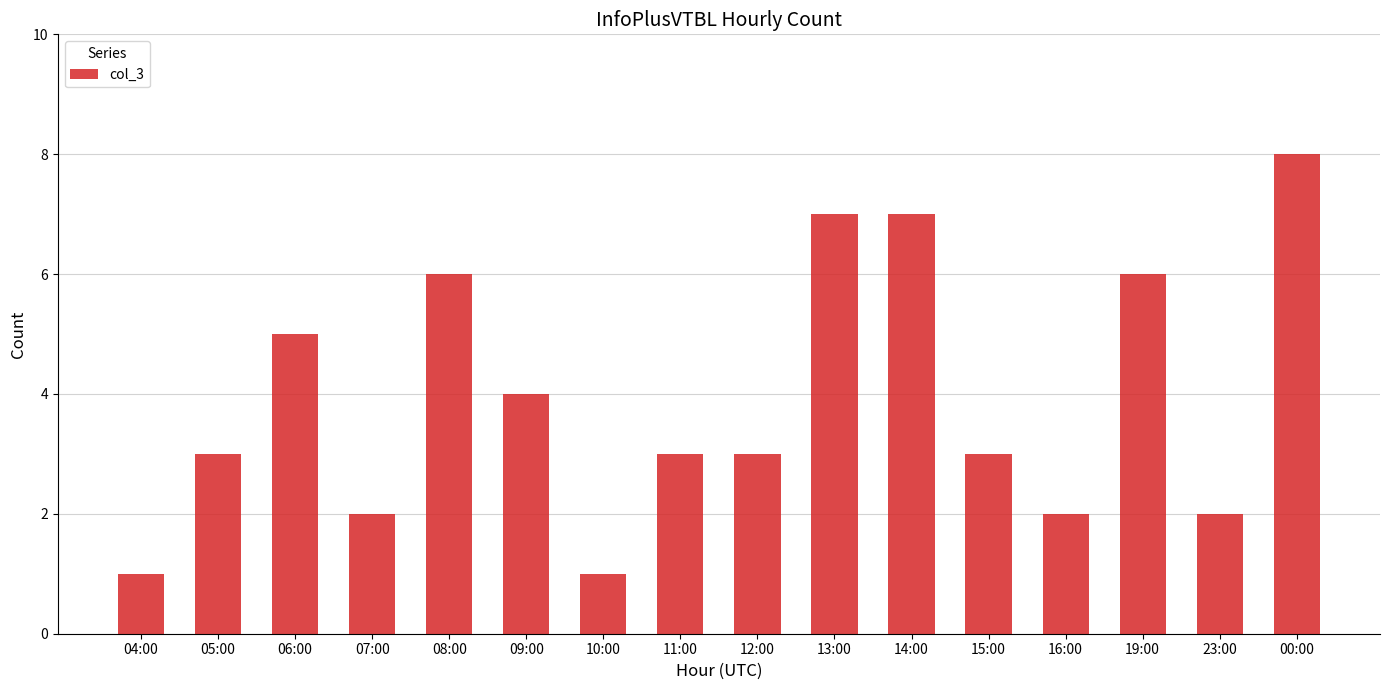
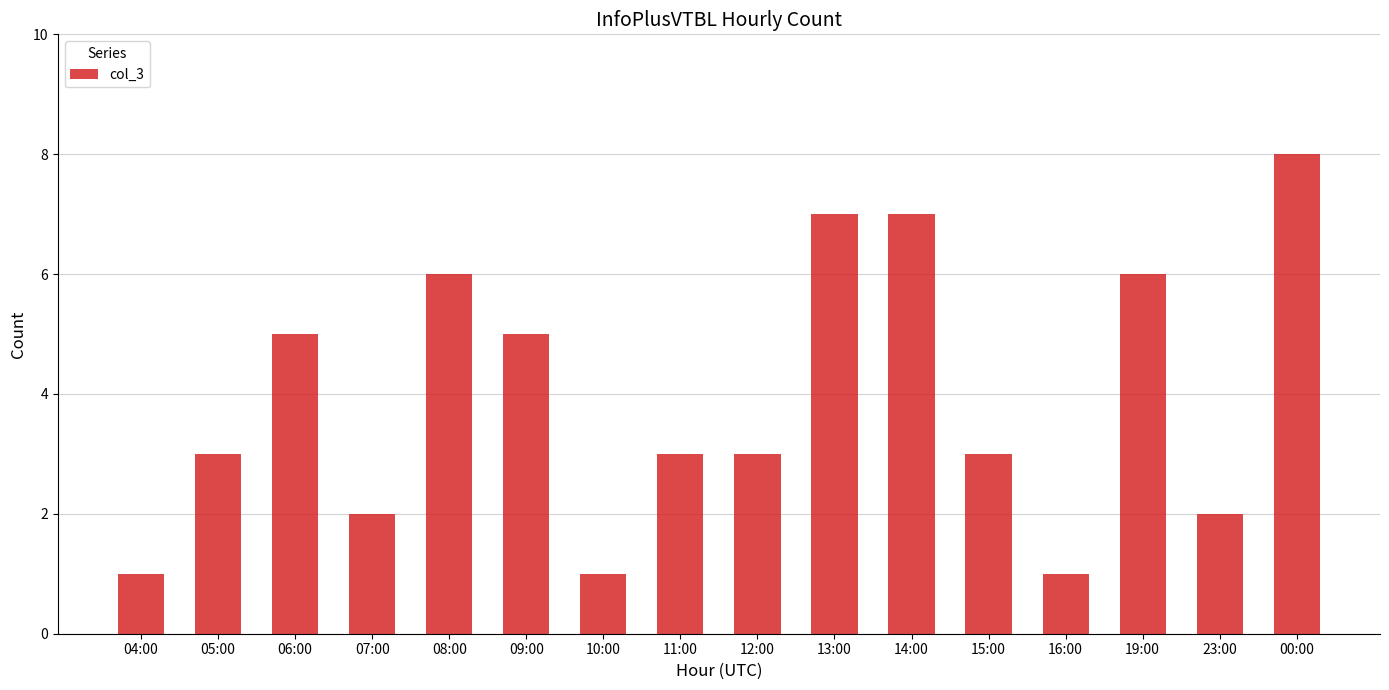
09:00: 4 -> 5
16:00: 2 -> 1
